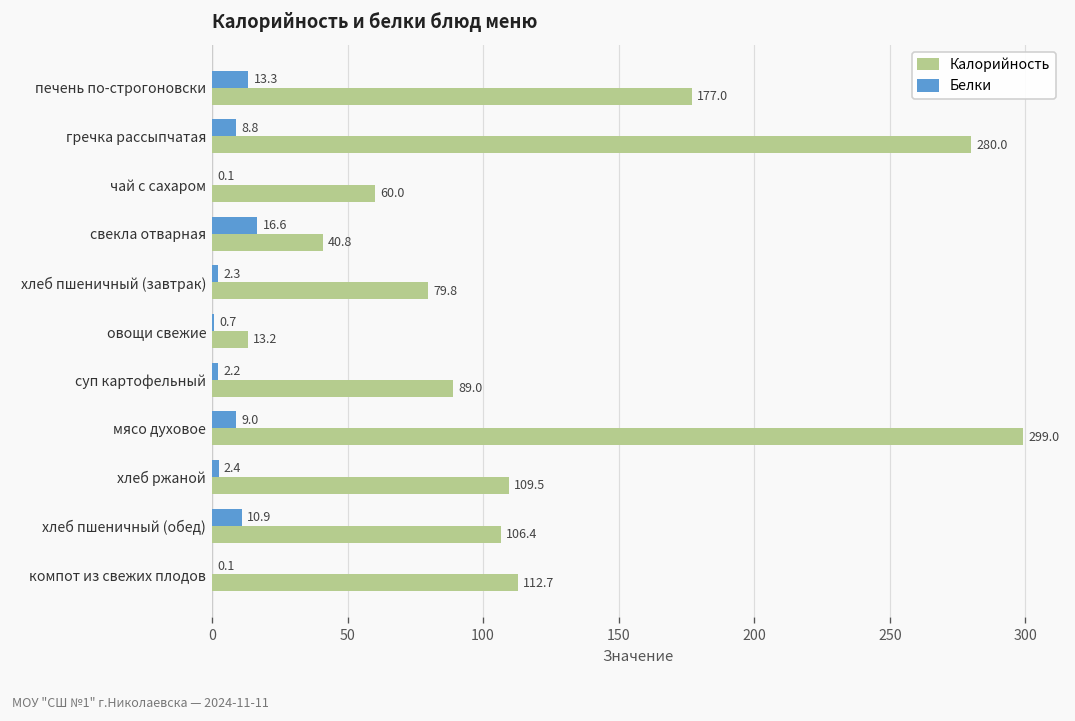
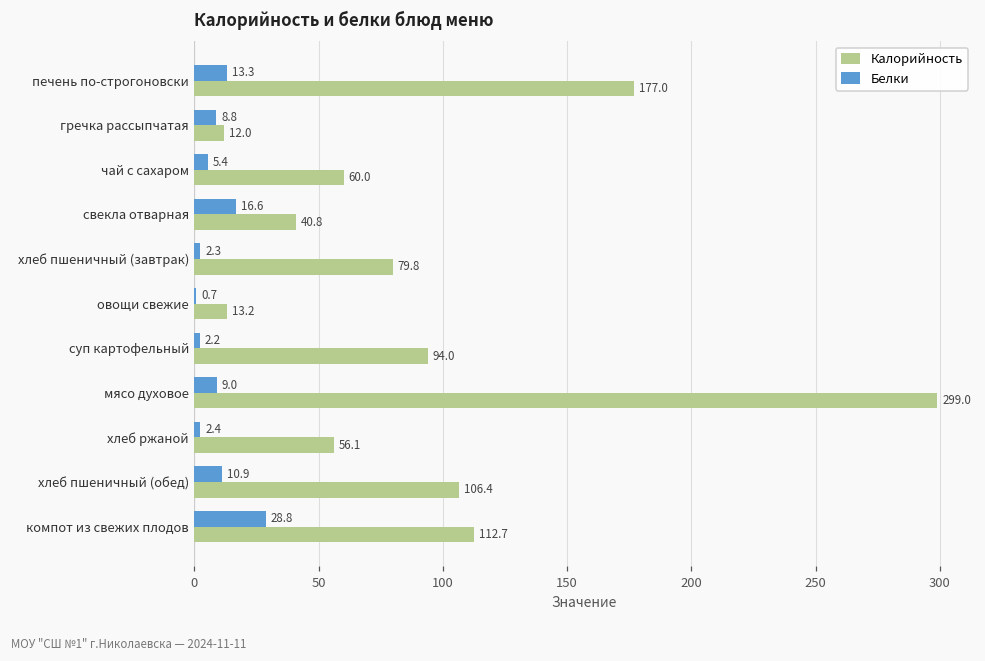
Калорийность, гречка рассыпчатая: 280.0 -> 12.0
Белки, чай с сахаром: 0.1 -> 5.4
Калорийность, суп картофельный: 89.0 -> 94.0
Калорийность, хлеб ржаной: 109.5 -> 56.1
Белки, компот из свежих плодов: 0.1 -> 28.8
